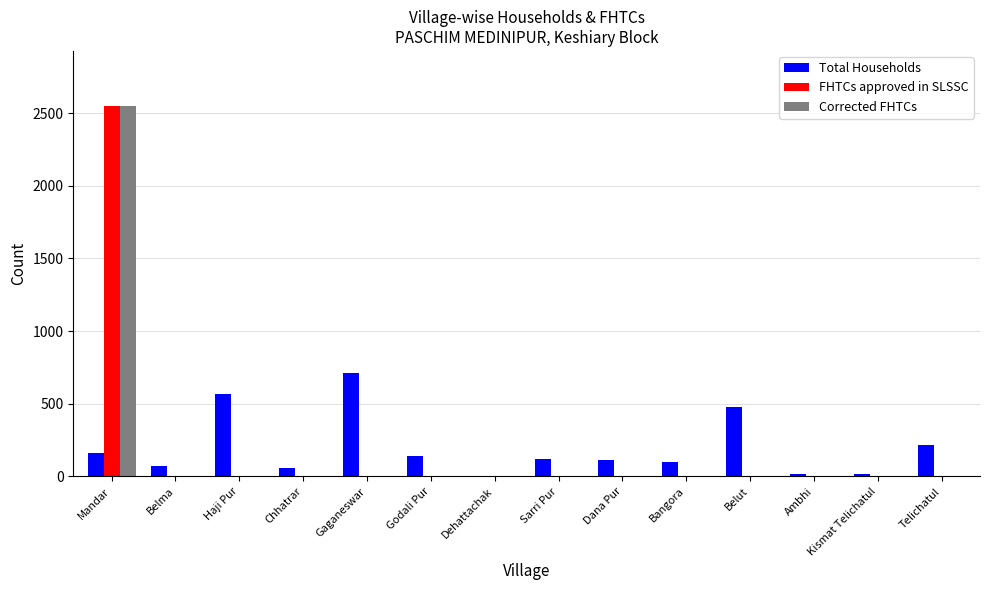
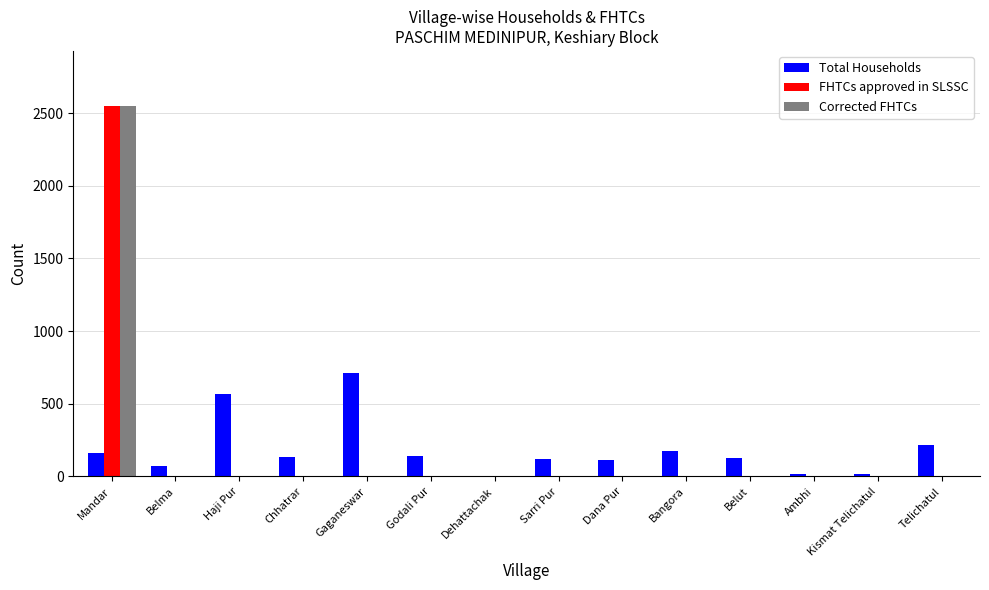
Total Households, Chhatrar: 60 -> 130
Total Households, Bangora: 100 -> 170
Total Households, Belut: 480 -> 130
